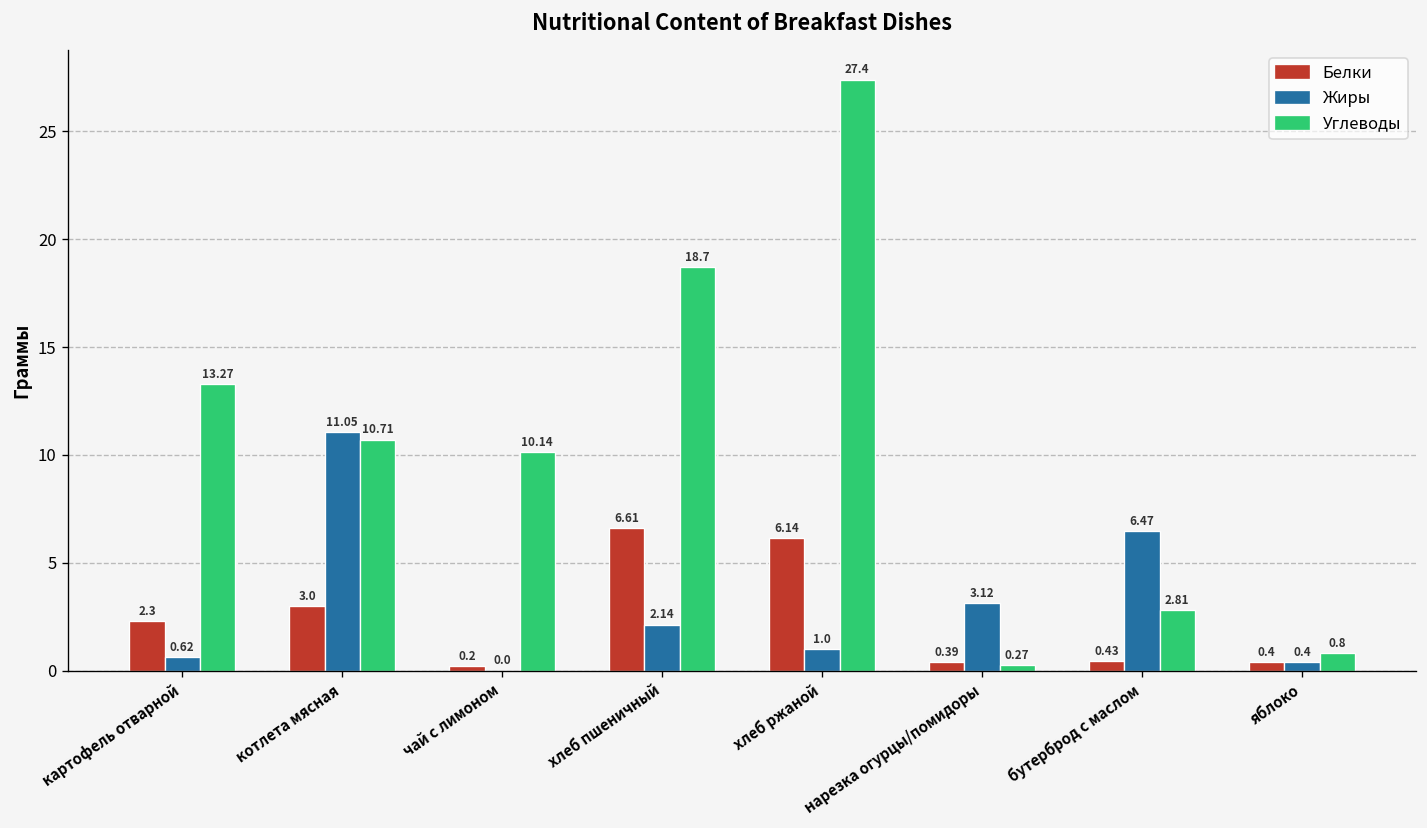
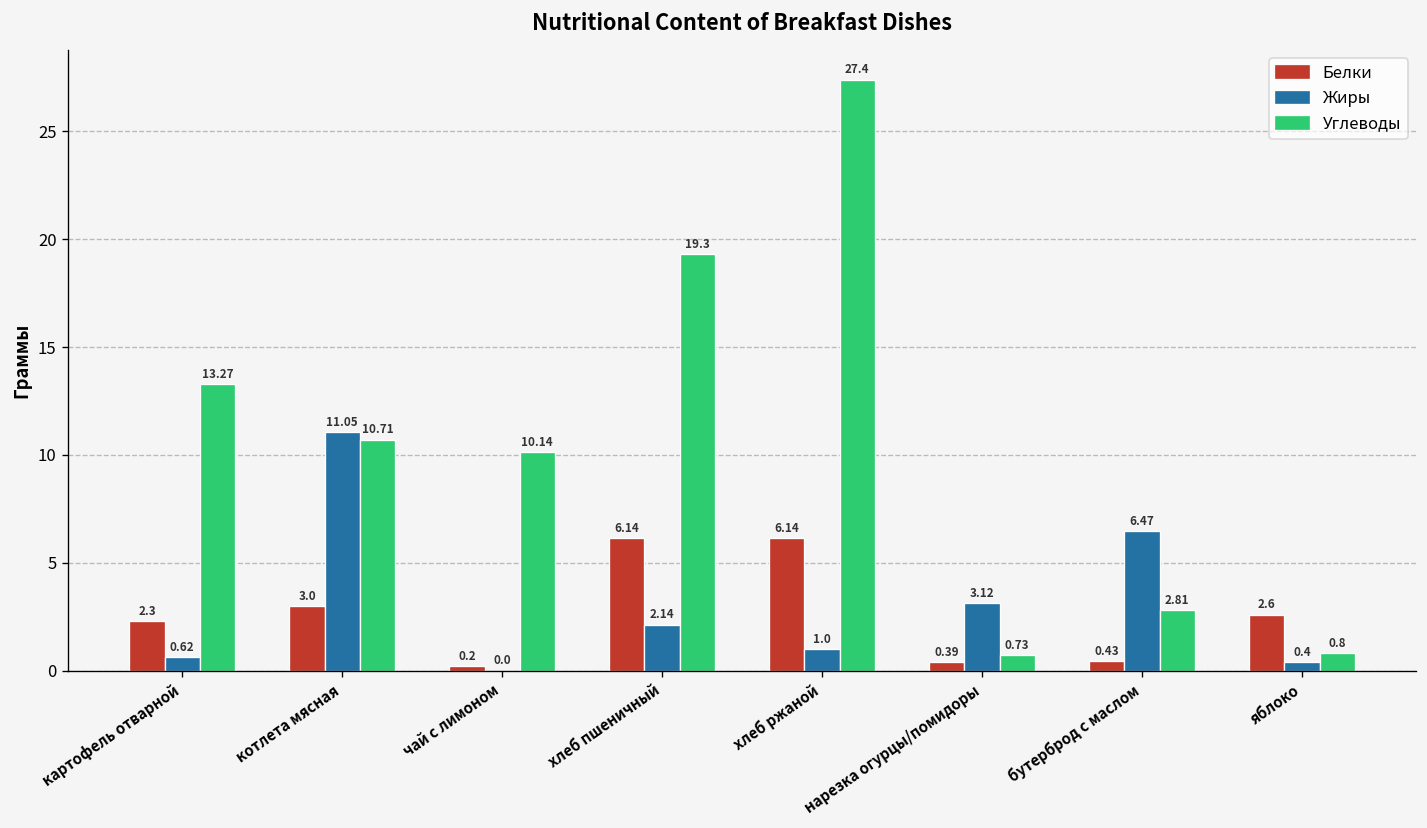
Белки, хлеб пшеничный: 6.61 -> 6.14
Углеводы, хлеб пшеничный: 18.7 -> 19.3
Углеводы, нарезка огурцы/помидоры: 0.27 -> 0.73
Белки, яблоко: 0.4 -> 2.6
